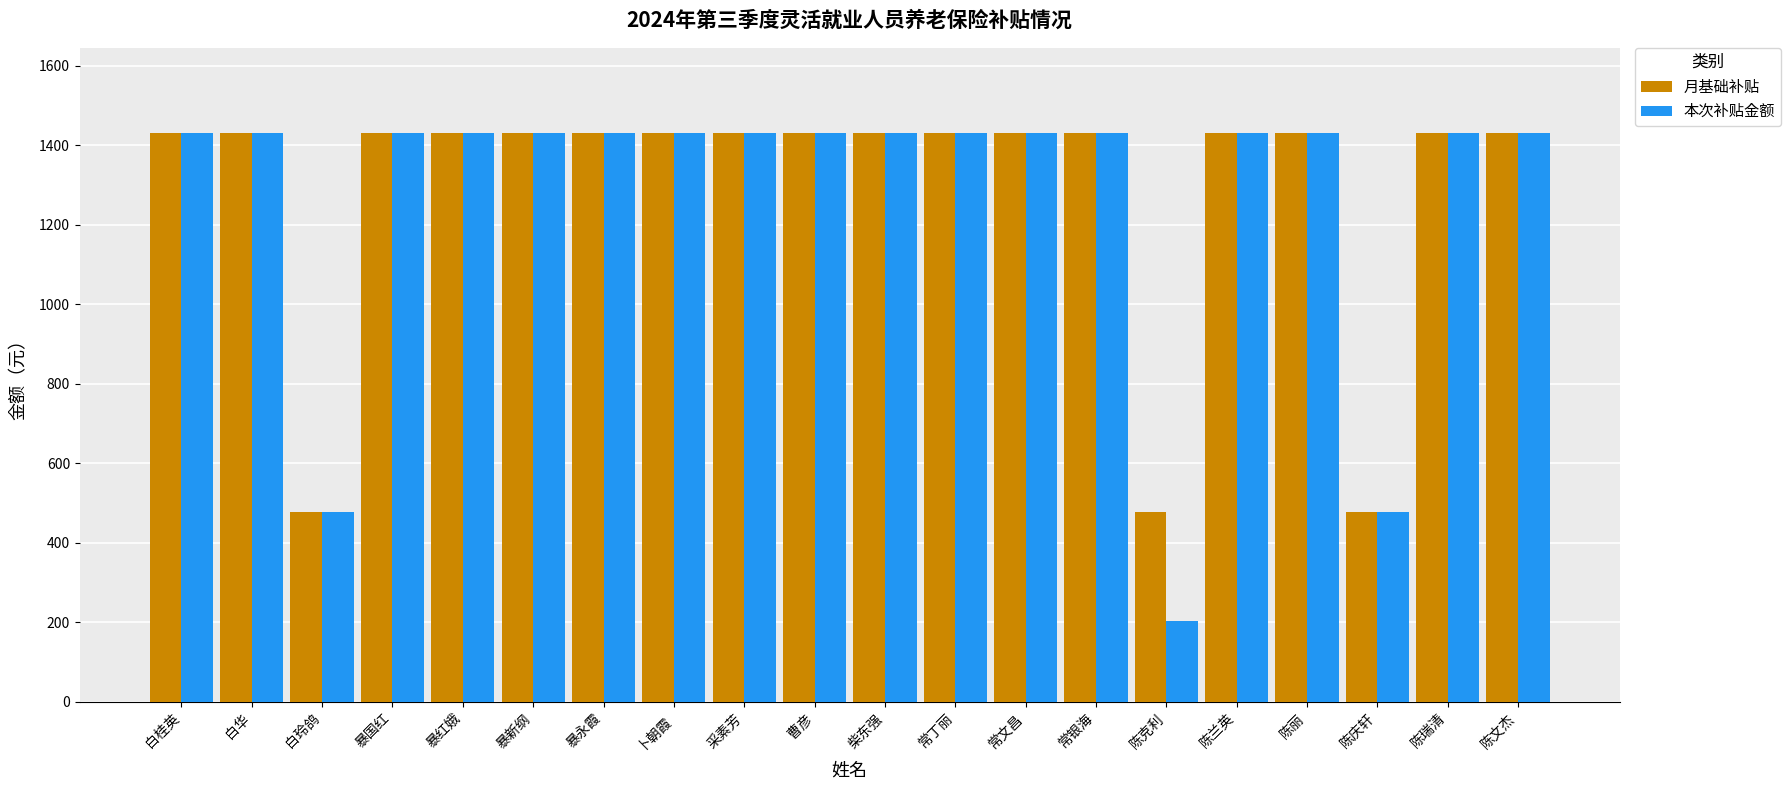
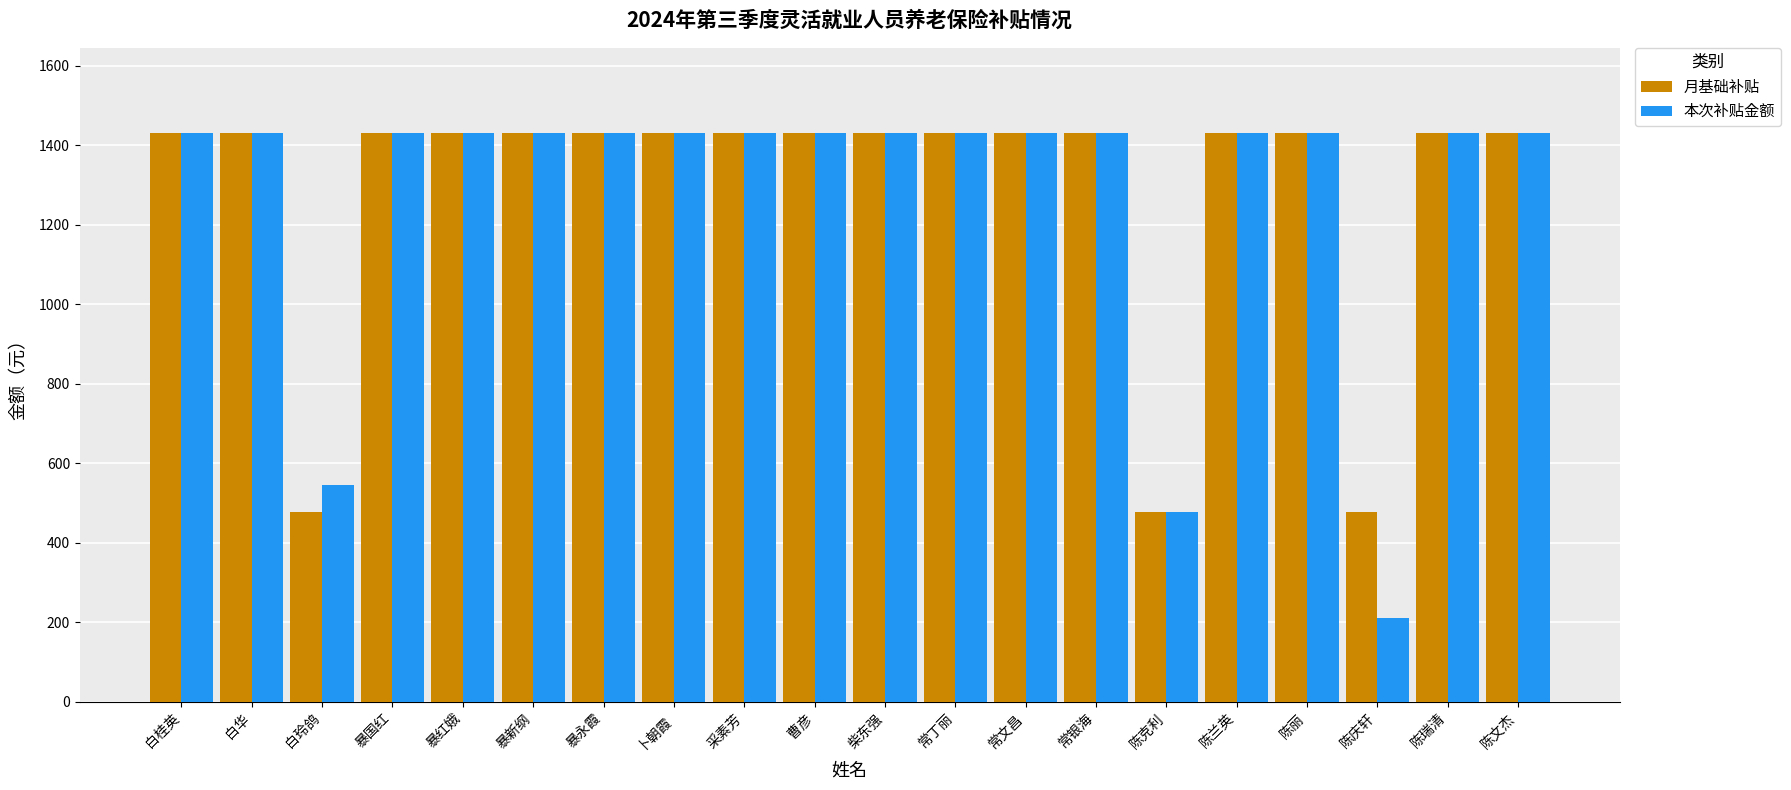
本次补贴金额, 白玲鸽: 480 -> 550
本次补贴金额, 陈克利: 200 -> 480
本次补贴金额, 陈庆轩: 480 -> 210
